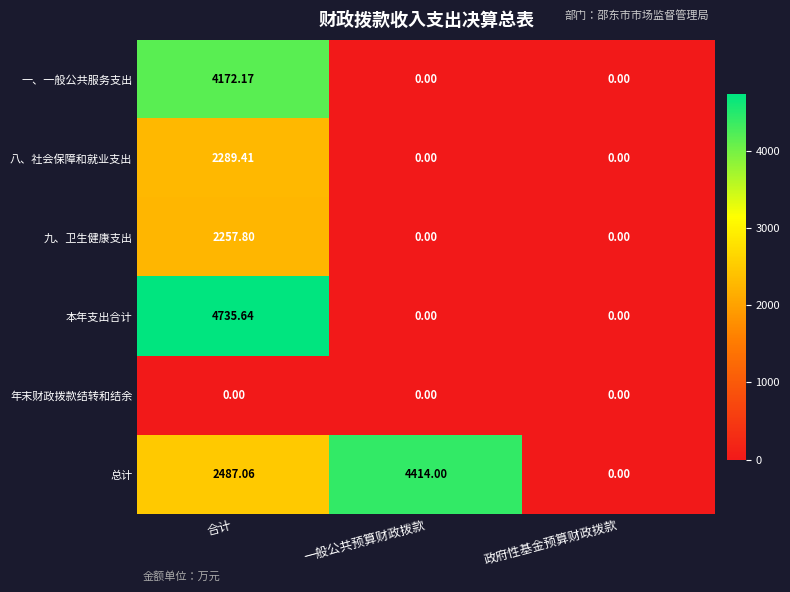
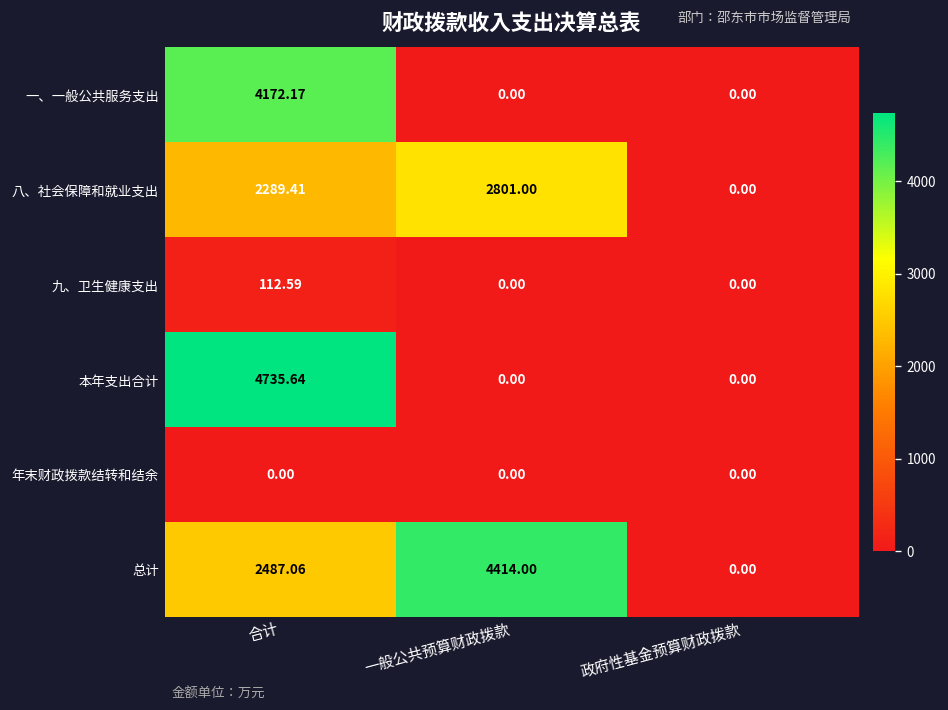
八、社会保障和就业支出, 一般公共预算财政拨款: 0.00 -> 2801.00
九、卫生健康支出, 合计: 2257.80 -> 112.59
